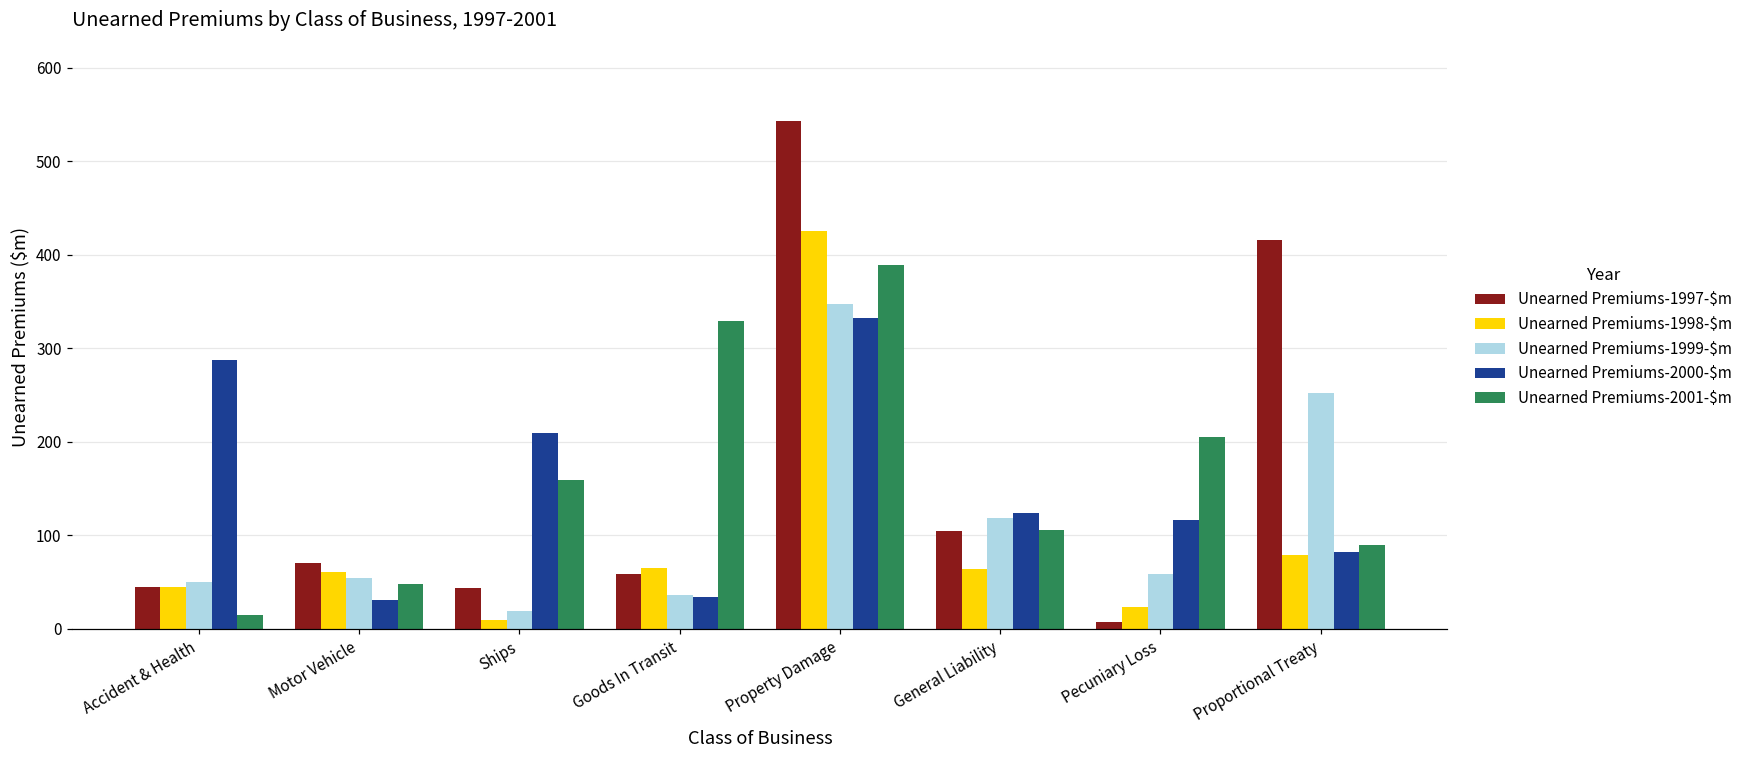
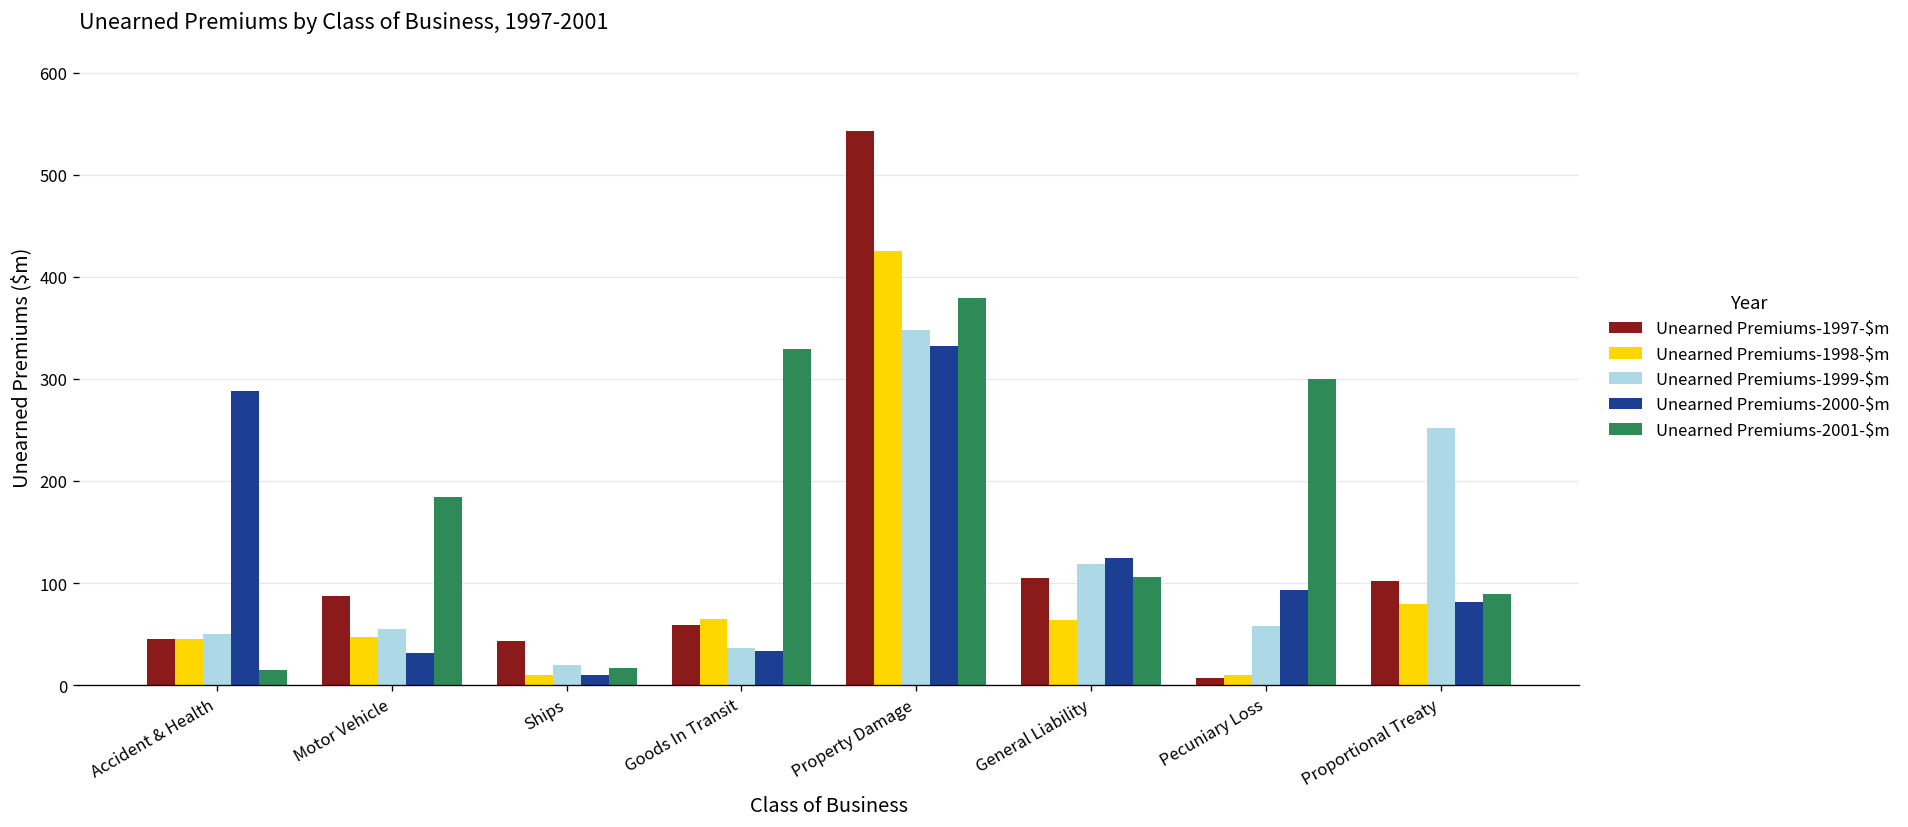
Unearned Premiums-1997-$m, Motor Vehicle: 70 -> 90
Unearned Premiums-1998-$m, Motor Vehicle: 60 -> 50
Unearned Premiums-2001-$m, Motor Vehicle: 50 -> 180
Unearned Premiums-2000-$m, Ships: 210 -> 10
Unearned Premiums-2001-$m, Ships: 160 -> 20
Unearned Premiums-2001-$m, Property Damage: 390 -> 380
Unearned Premiums-1998-$m, Pecuniary Loss: 20 -> 10
Unearned Premiums-2000-$m, Pecuniary Loss: 120 -> 90
Unearned Premiums-2001-$m, Pecuniary Loss: 210 -> 300
Unearned Premiums-1997-$m, Proportional Treaty: 420 -> 100
